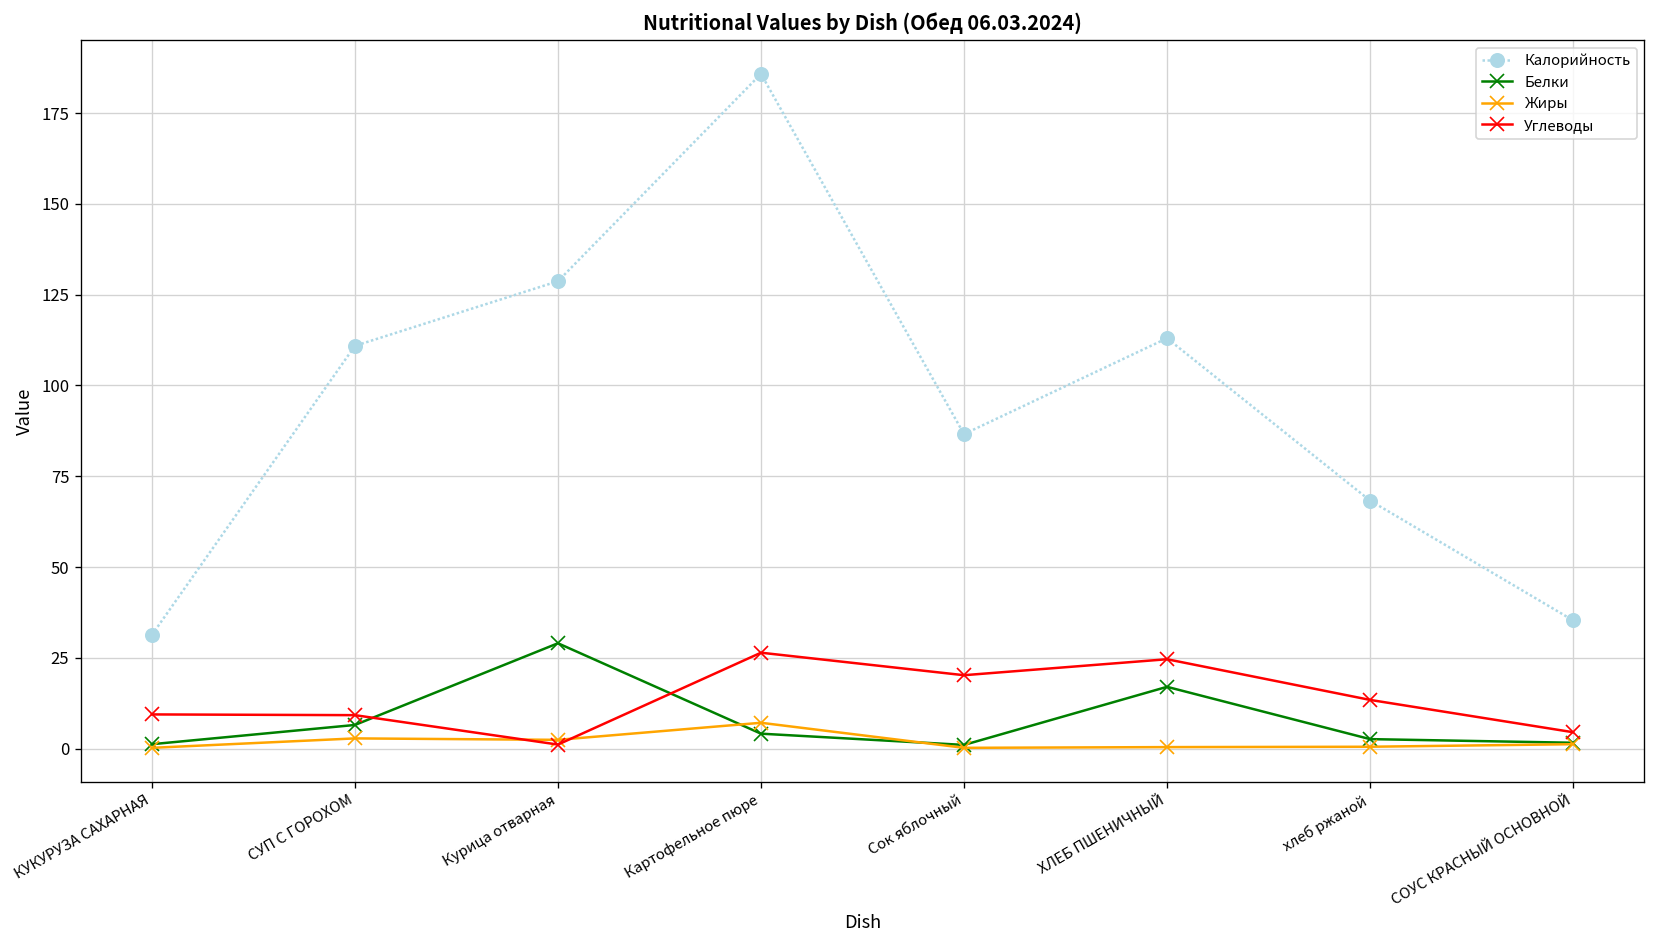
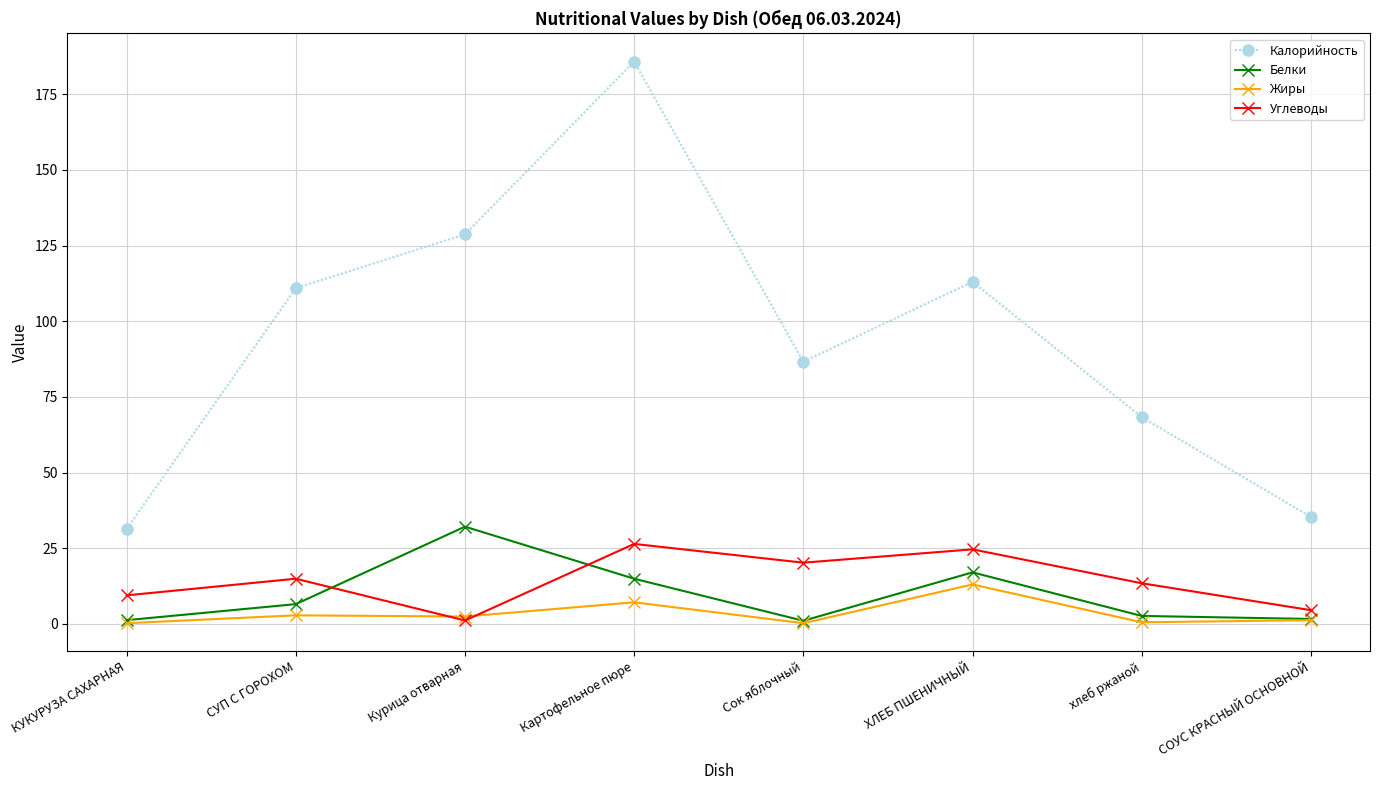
Углеводы, СУП С ГОРОХОМ: 9 -> 15
Белки, Курица отварная: 29 -> 32
Белки, Картофельное пюре: 4 -> 15
Жиры, ХЛЕБ ПШЕНИЧНЫЙ: 0 -> 13
